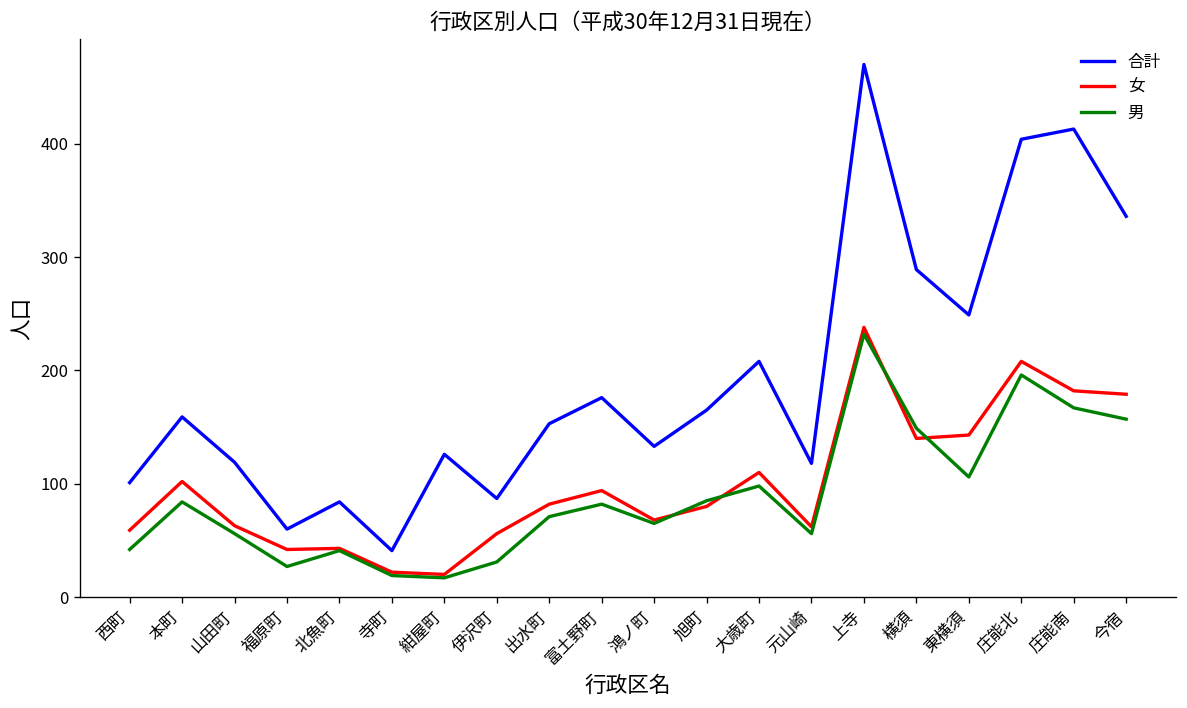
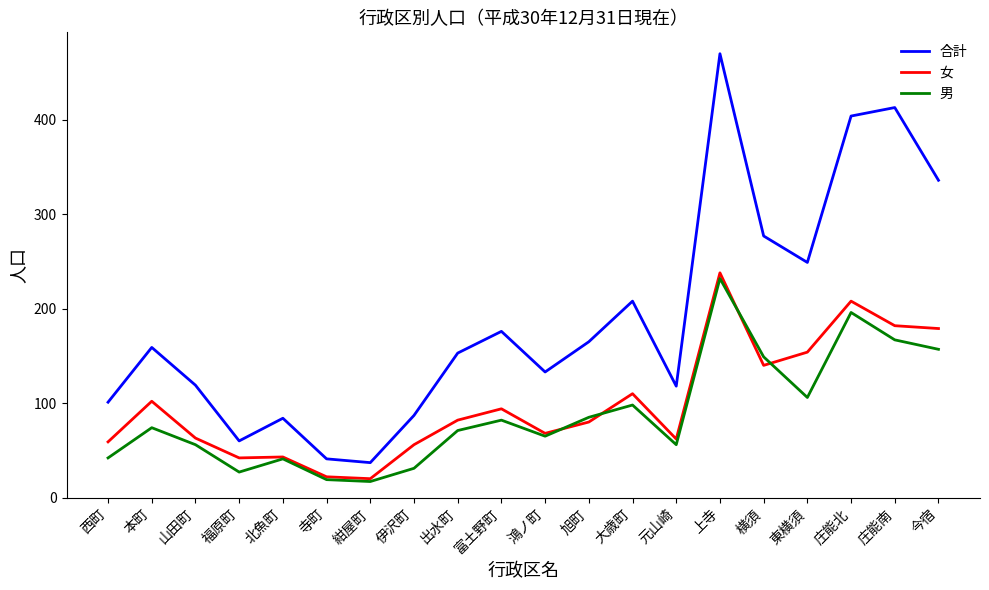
男, 本町: 80 -> 70
合計, 紺屋町: 130 -> 40
合計, 横須: 290 -> 280
女, 東横須: 140 -> 150
